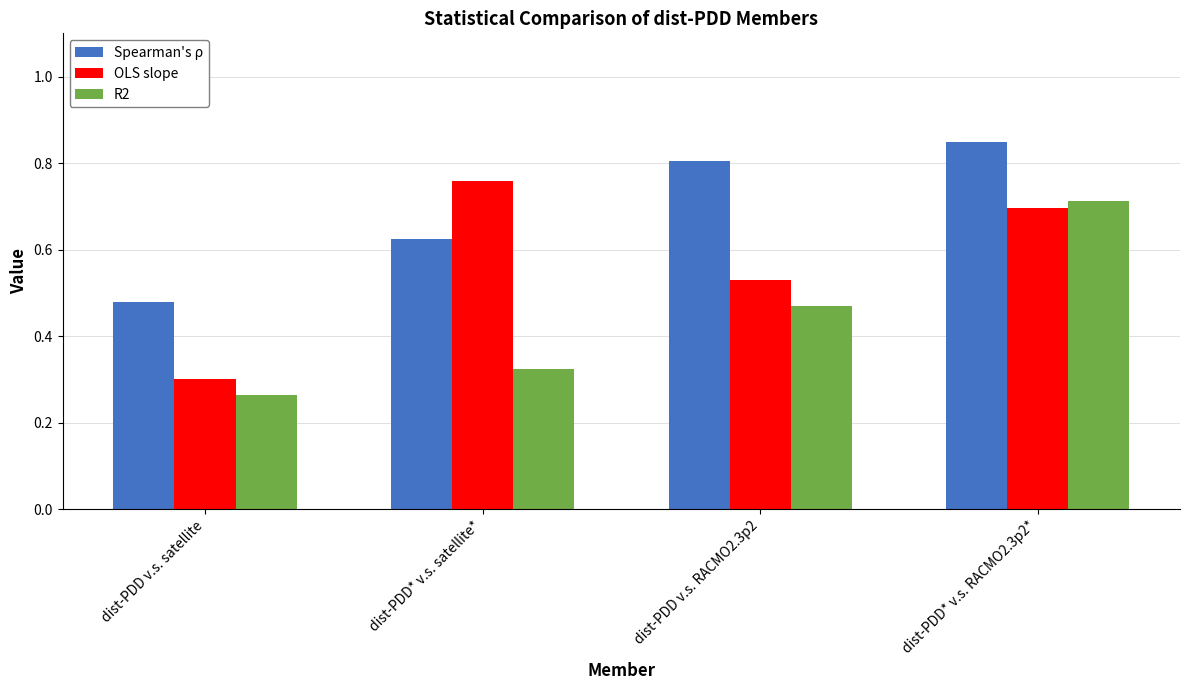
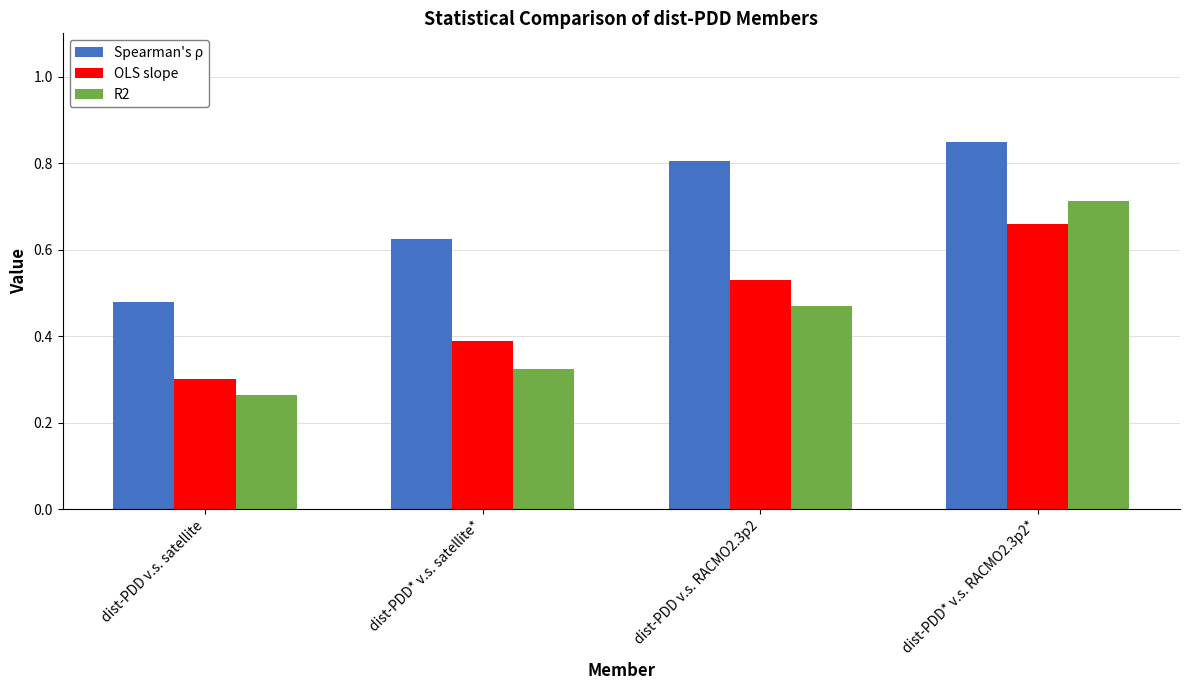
OLS slope, dist-PDD* v.s. satellite*: 0.76 -> 0.39
OLS slope, dist-PDD* v.s. RACMO2.3p2*: 0.70 -> 0.66
